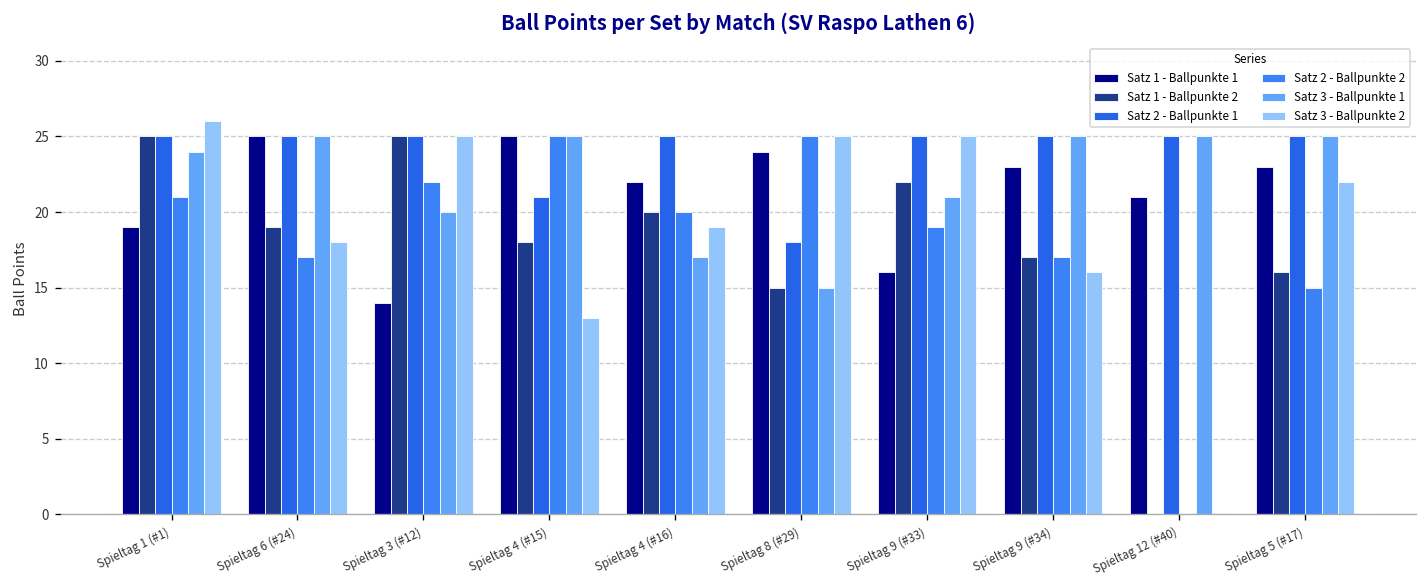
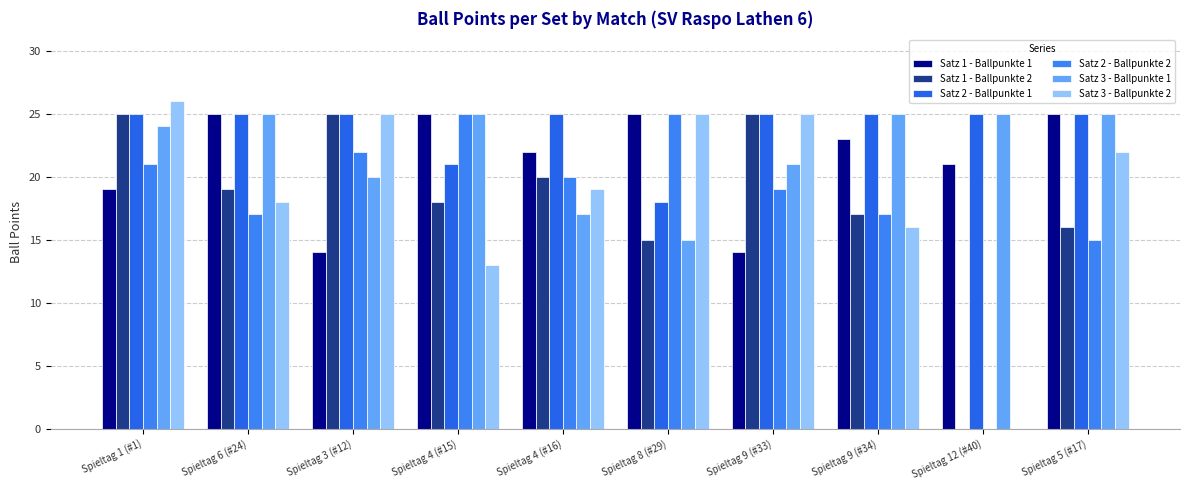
Satz 1 - Ballpunkte 1, Spieltag 8 (#29): 24 -> 25
Satz 1 - Ballpunkte 1, Spieltag 9 (#33): 16 -> 14
Satz 1 - Ballpunkte 2, Spieltag 9 (#33): 22 -> 25
Satz 1 - Ballpunkte 1, Spieltag 5 (#17): 23 -> 25
